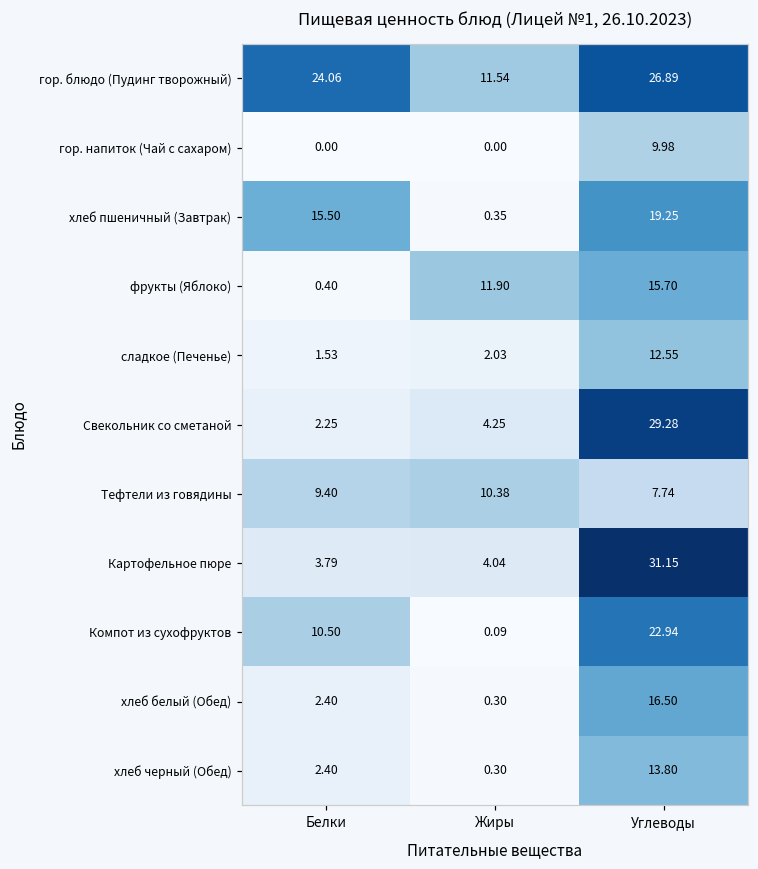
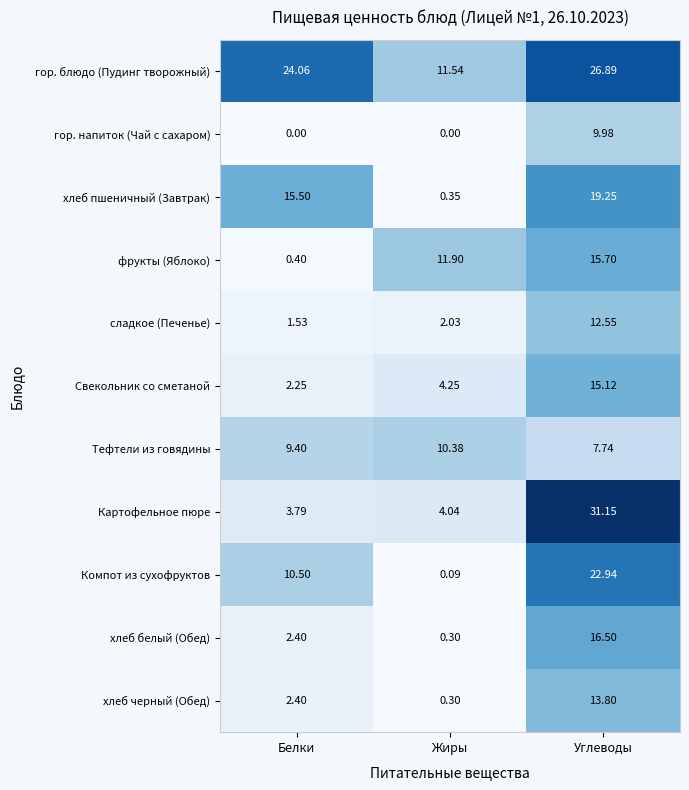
Свекольник со сметаной, Углеводы: 29.28 -> 15.12
